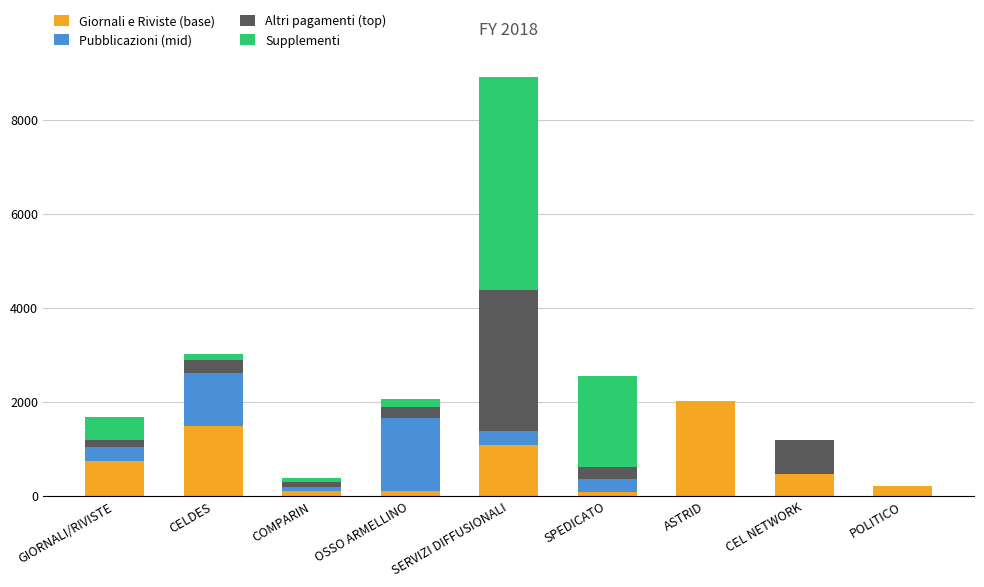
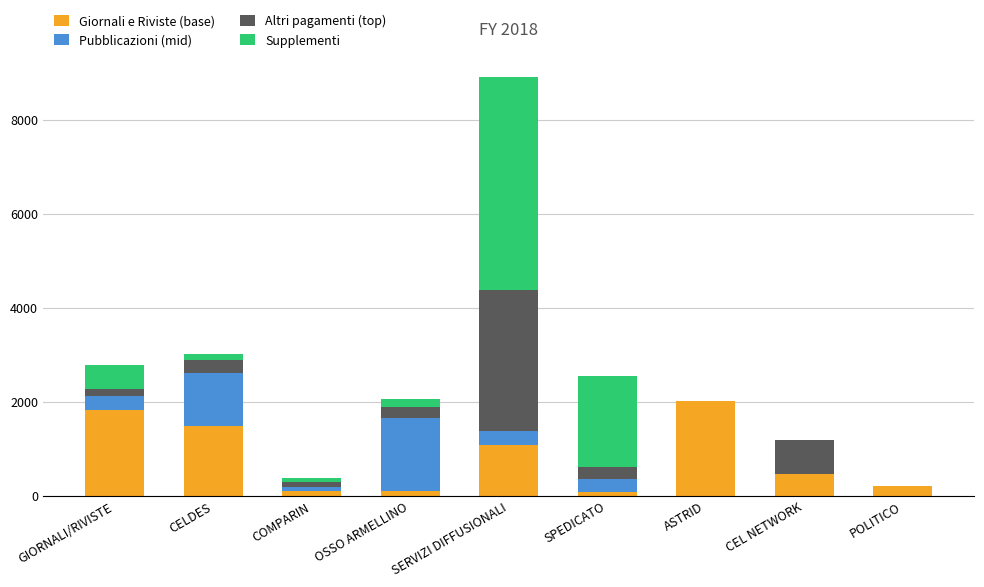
Giornali e Riviste (base), GIORNALI/RIVISTE: 700 -> 1800
